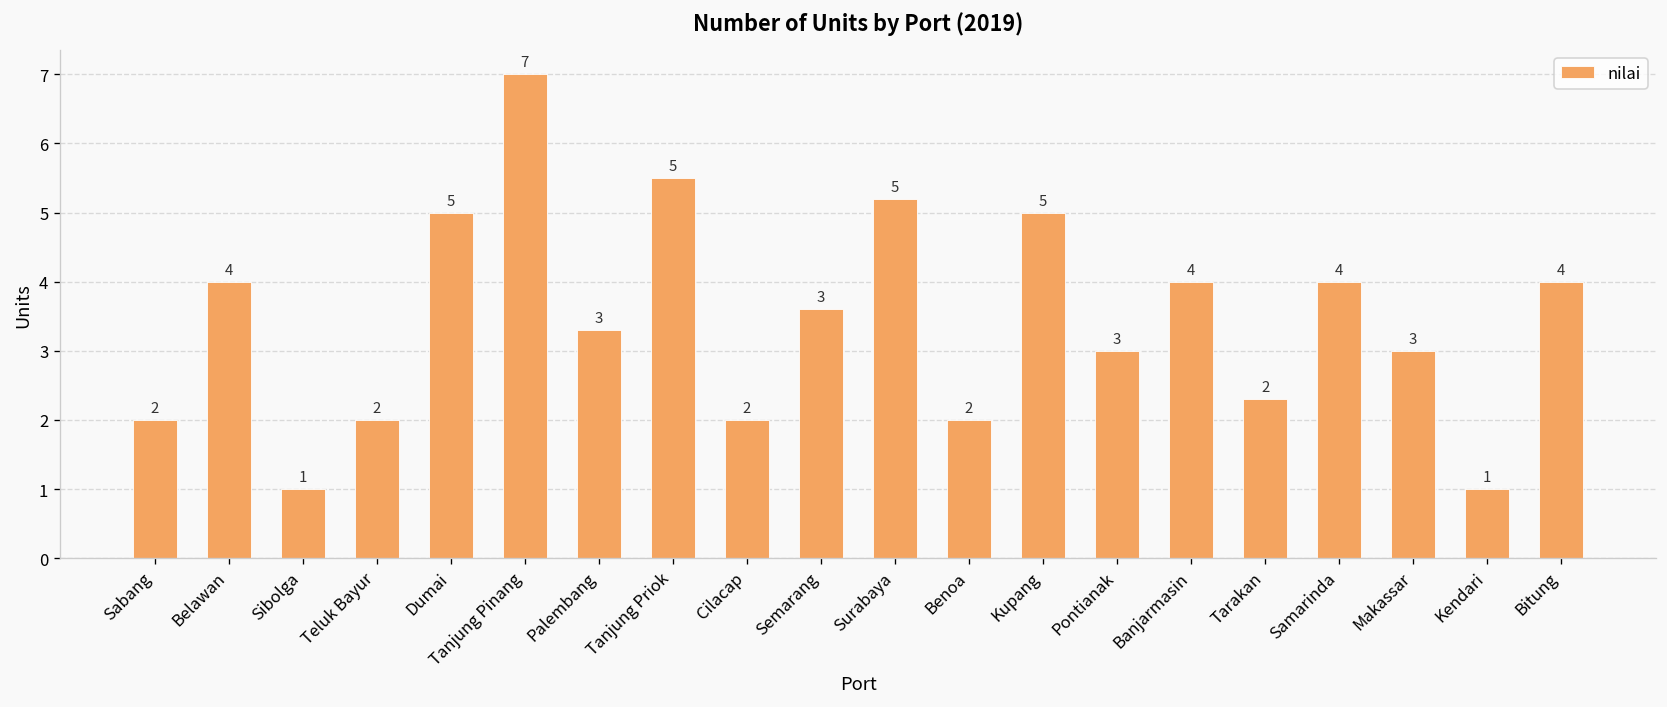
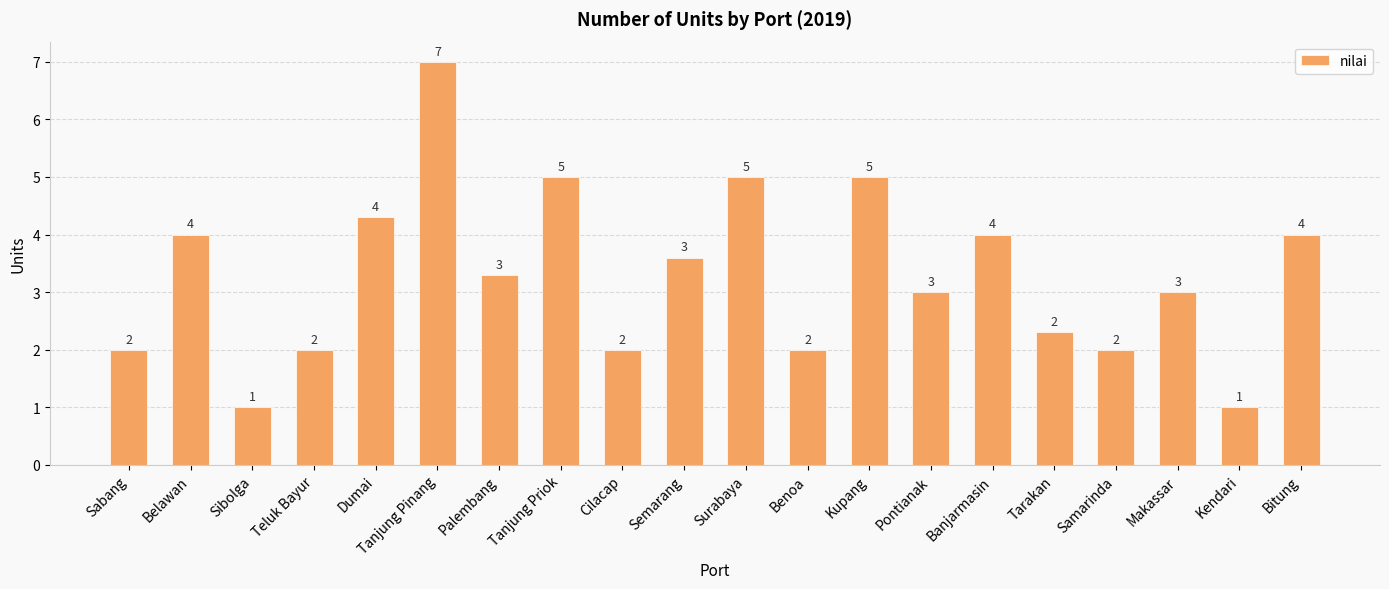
Dumai: 5 -> 4
Tanjung Priok: 5.5 -> 5.0
Surabaya: 5.2 -> 5.0
Samarinda: 4 -> 2
